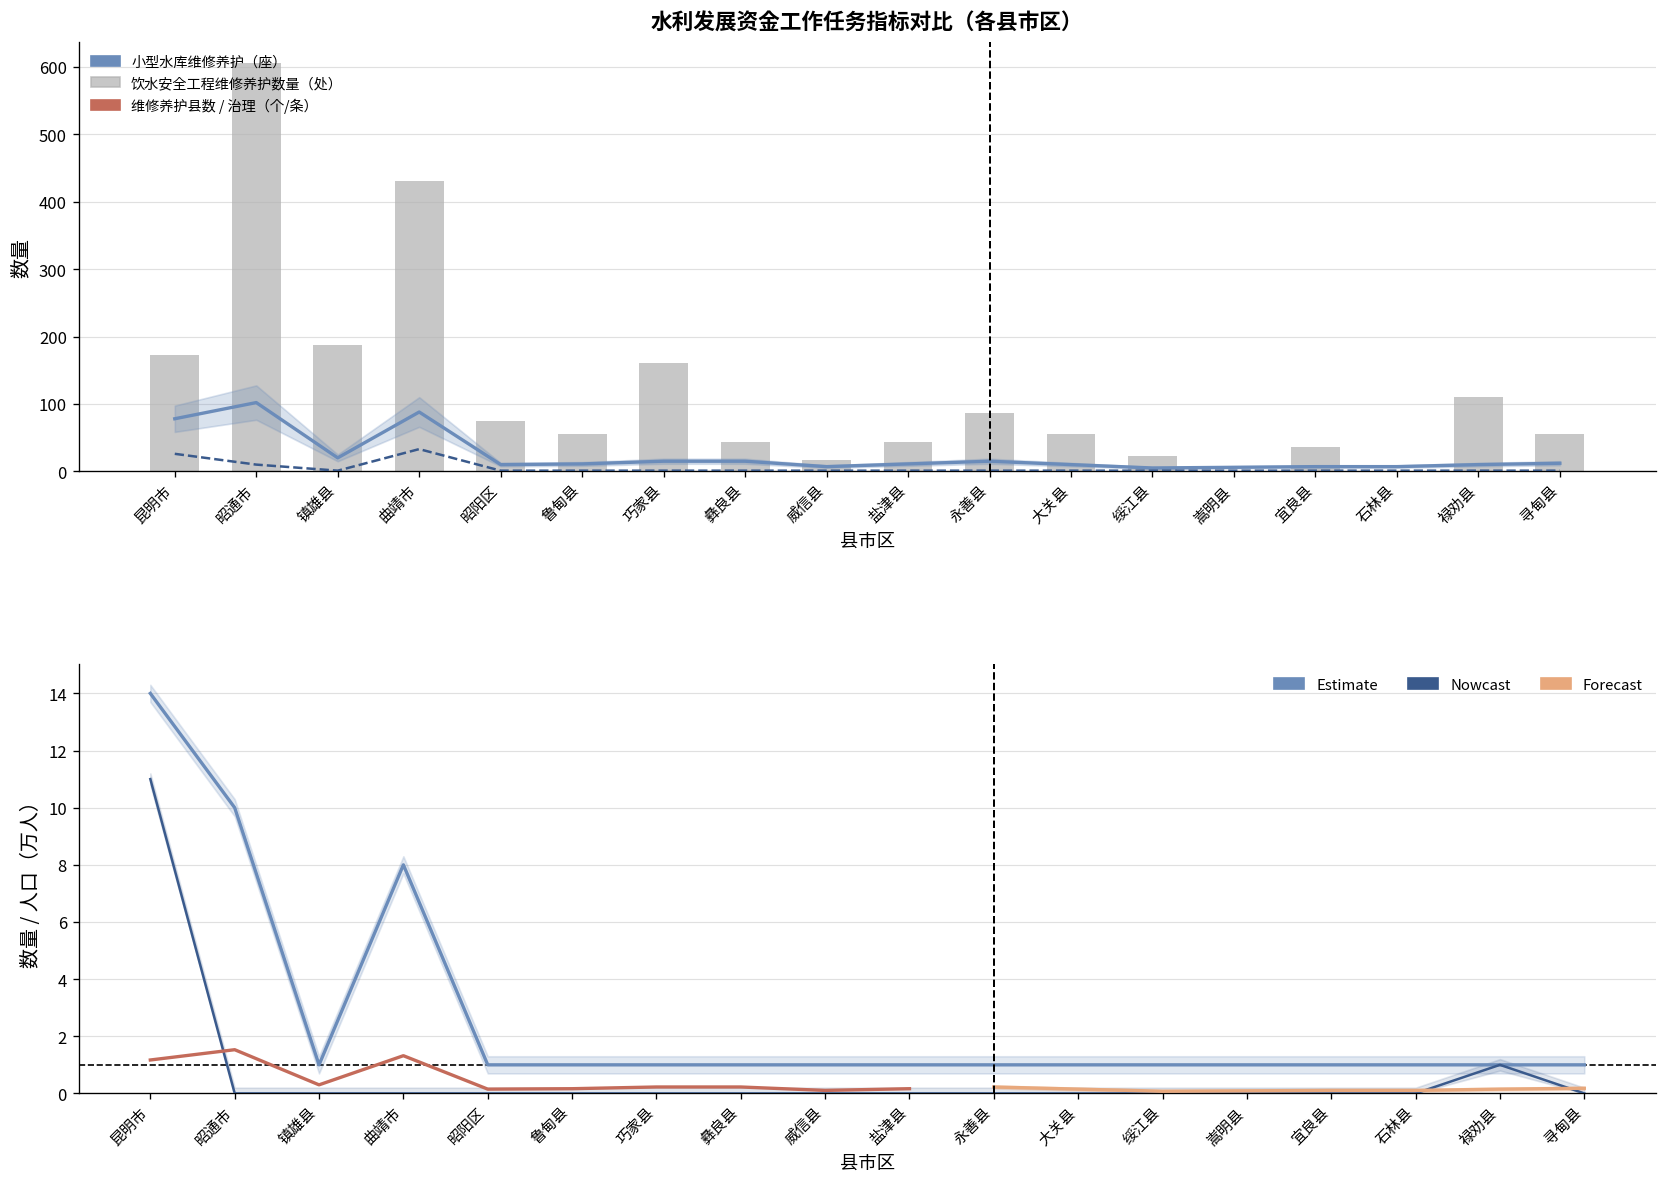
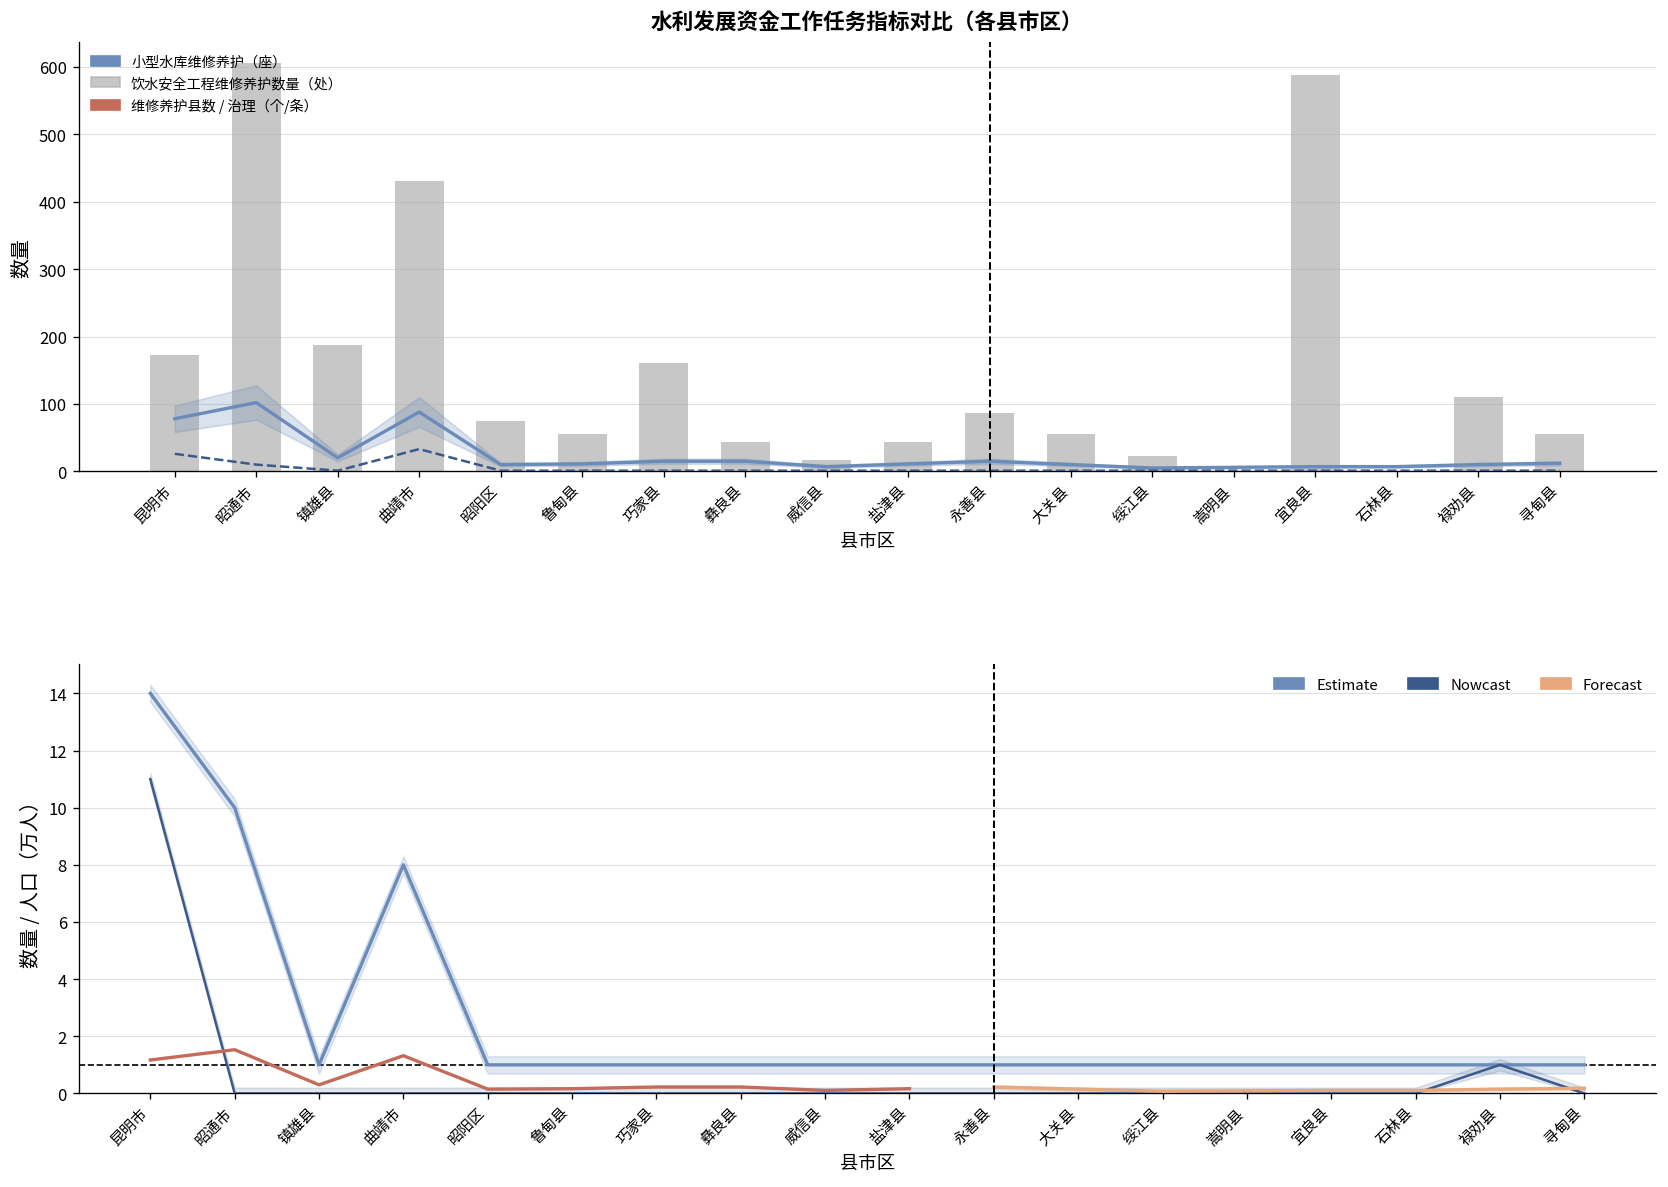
水利发展资金工作任务指标对比（各县市区）, 饮水安全工程维修养护数量（处）, 宜良县: 40 -> 590
